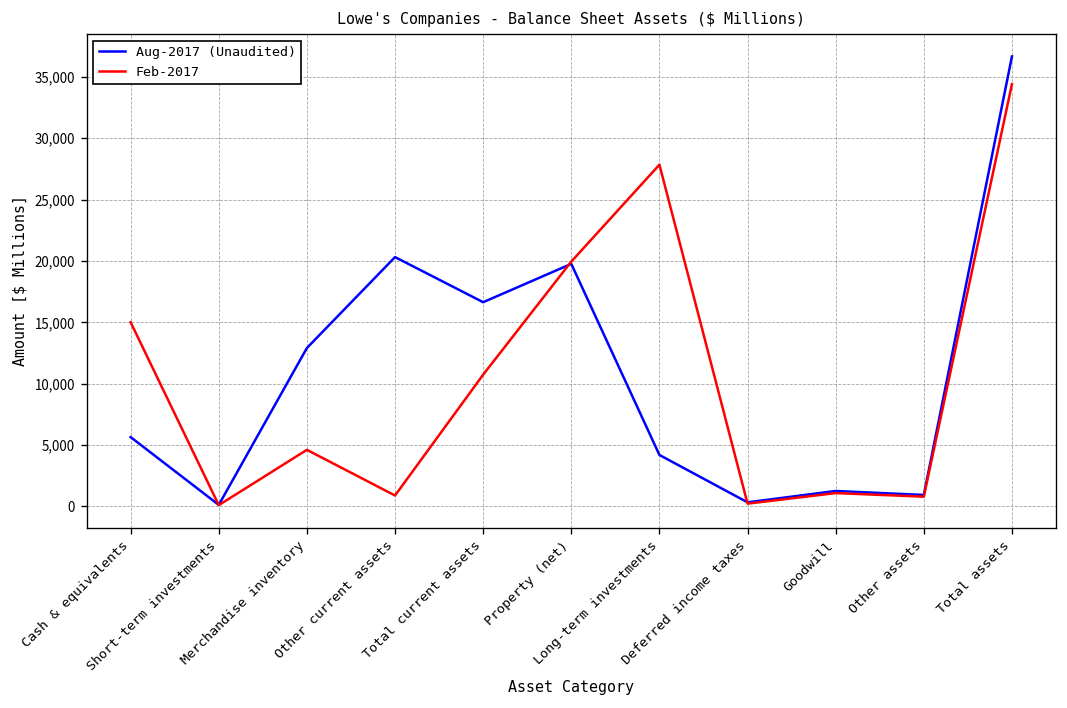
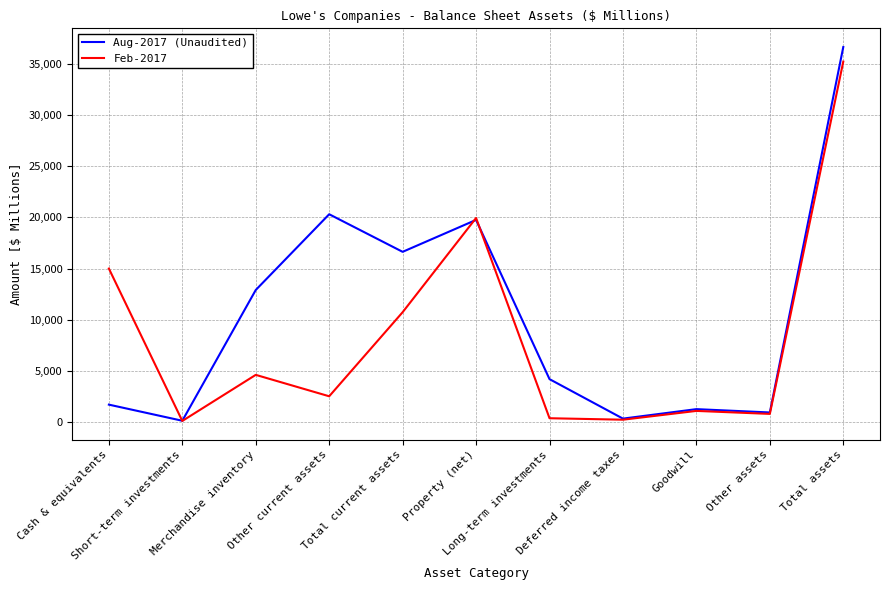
Aug-2017 (Unaudited), Cash & equivalents: 5,600 -> 1,700
Feb-2017, Other current assets: 900 -> 2,500
Feb-2017, Long-term investments: 27,800 -> 400
Feb-2017, Total assets: 34,400 -> 35,200
